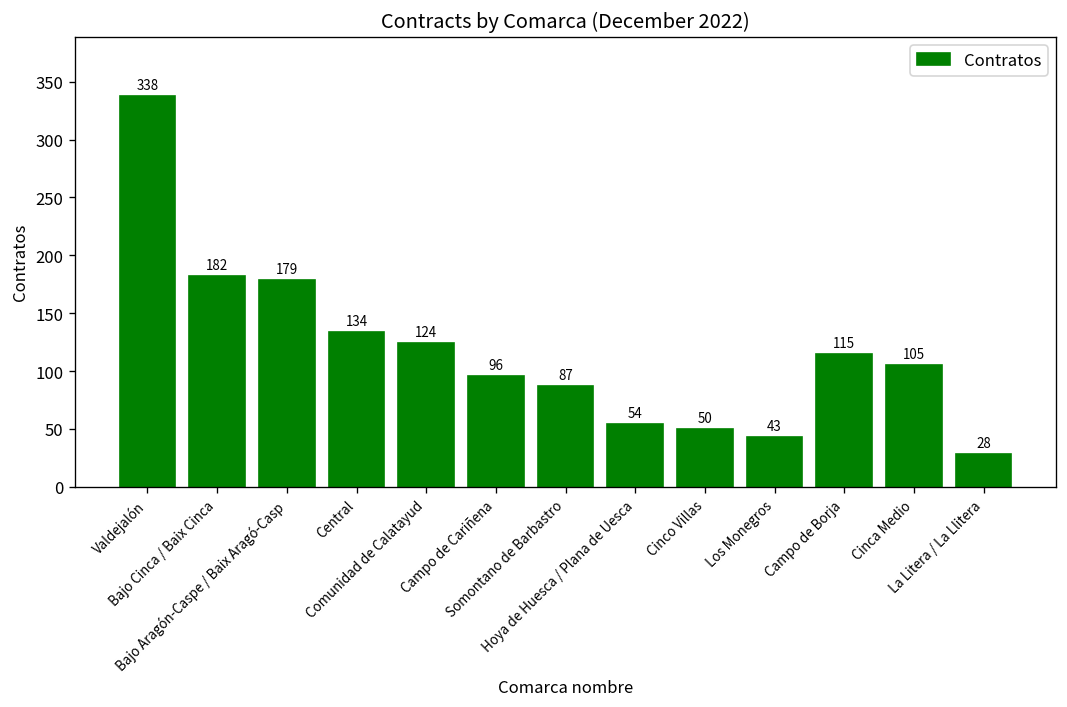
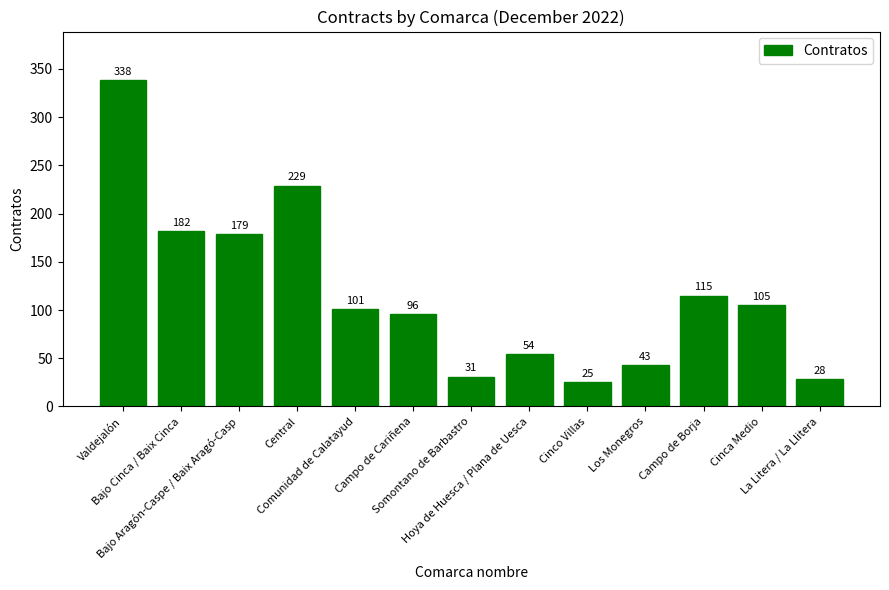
Central: 134 -> 229
Comunidad de Calatayud: 124 -> 101
Somontano de Barbastro: 87 -> 31
Cinco Villas: 50 -> 25
